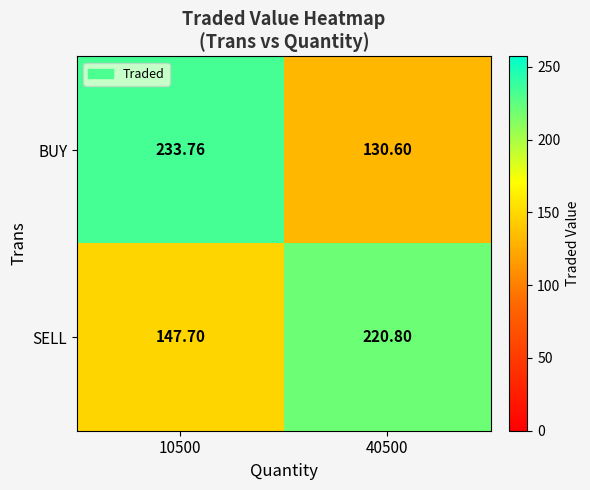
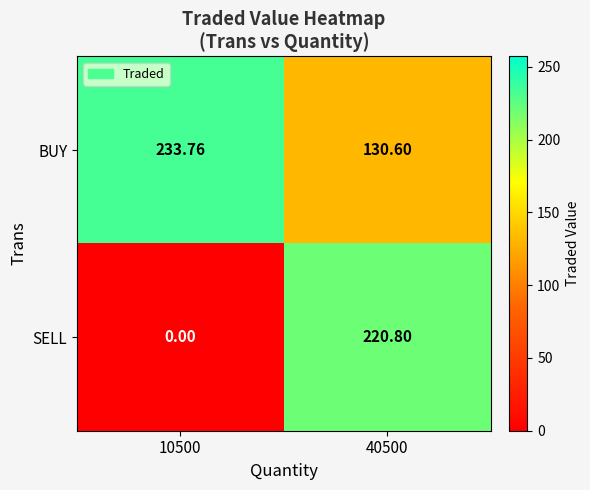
SELL, 10500: 147.70 -> 0.00
